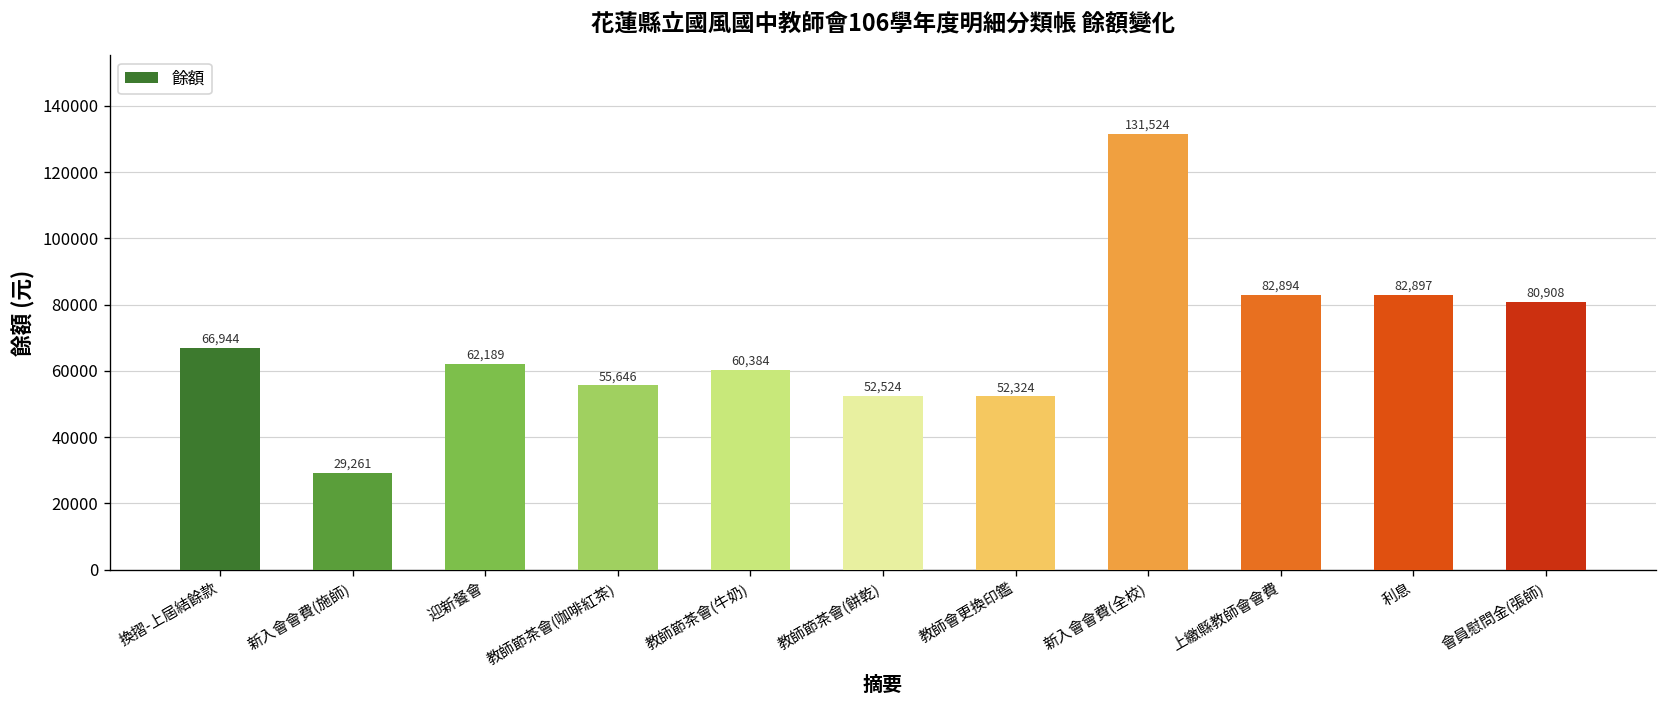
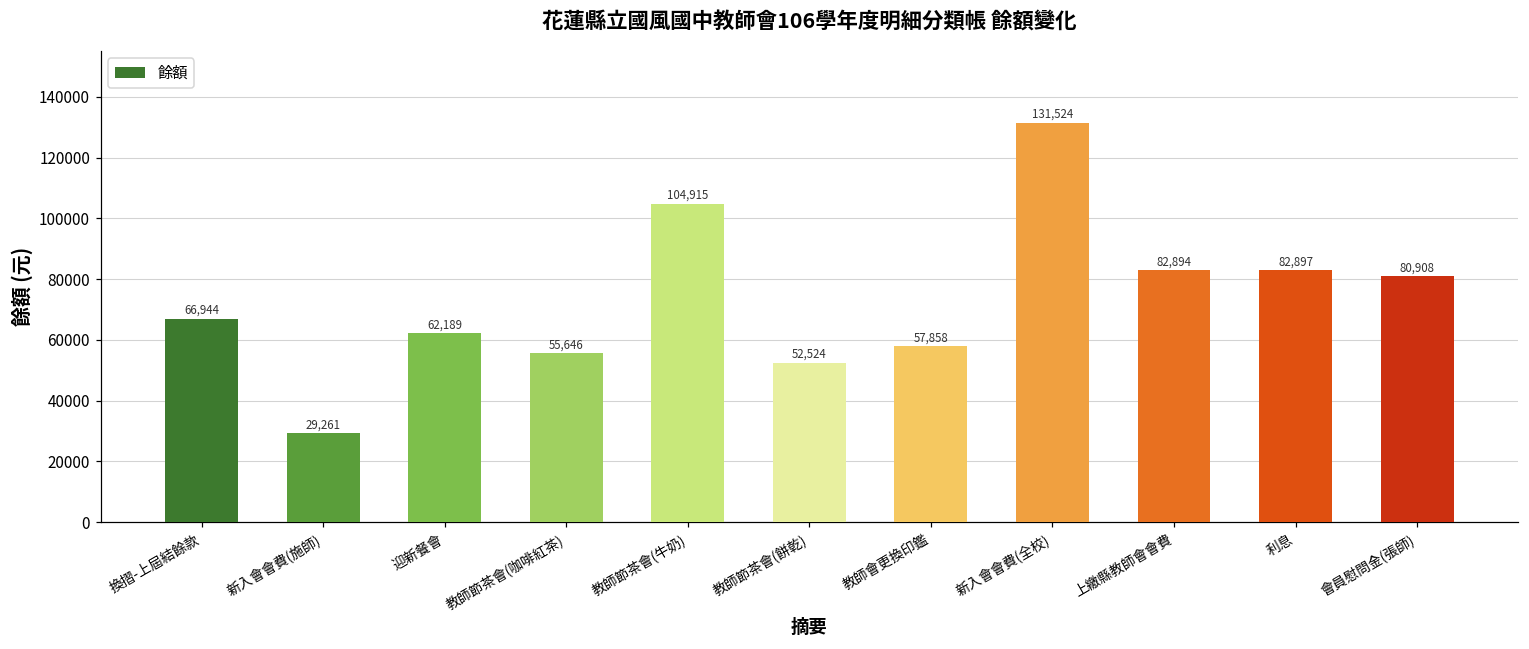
教師節茶會(牛奶): 60,384 -> 104,915
教師會更換印鑑: 52,324 -> 57,858
